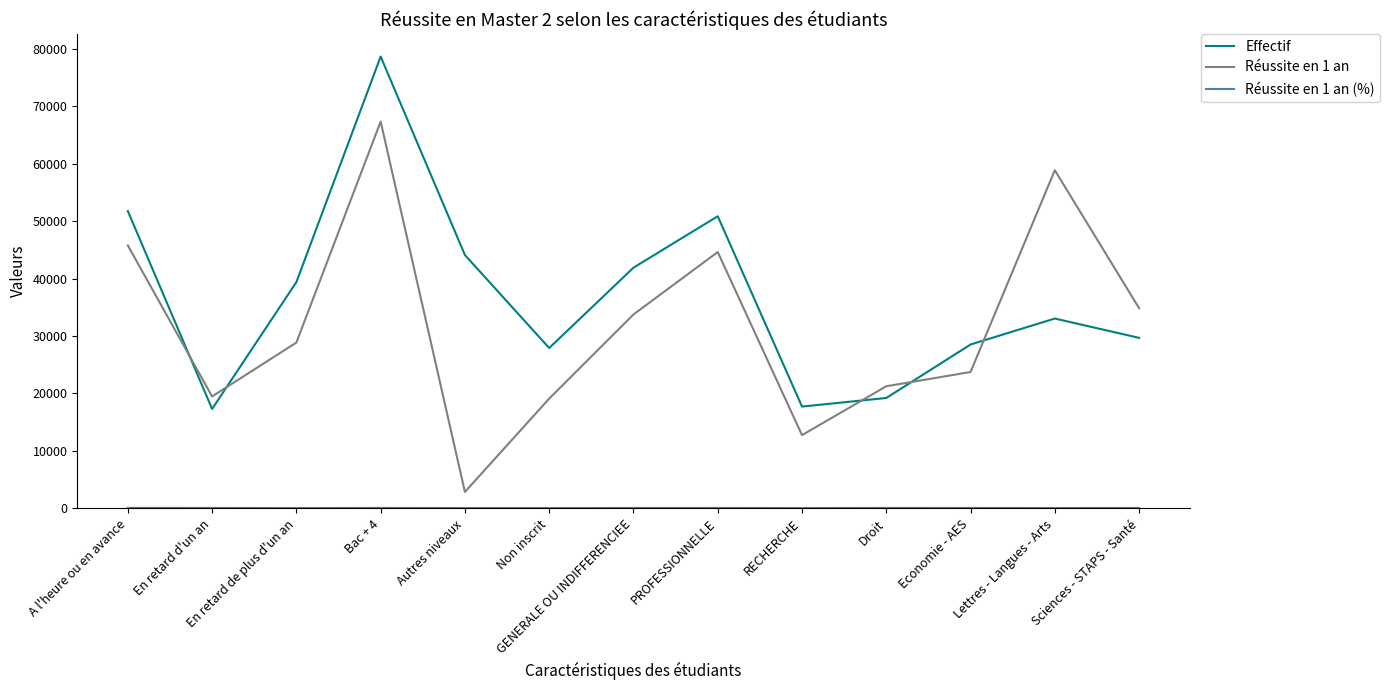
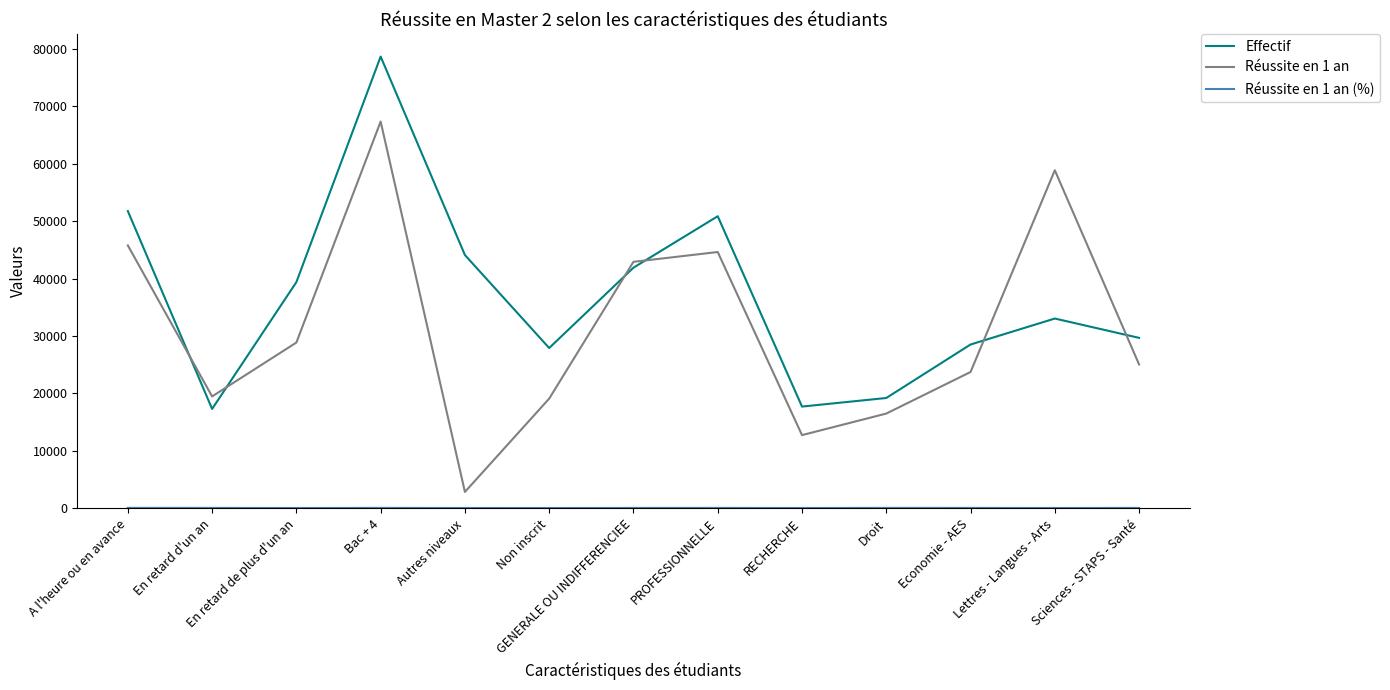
Réussite en 1 an, GENERALE OU INDIFFERENCIEE: 34000 -> 43000
Réussite en 1 an, Droit: 21000 -> 17000
Réussite en 1 an, Sciences - STAPS - Santé: 35000 -> 25000
